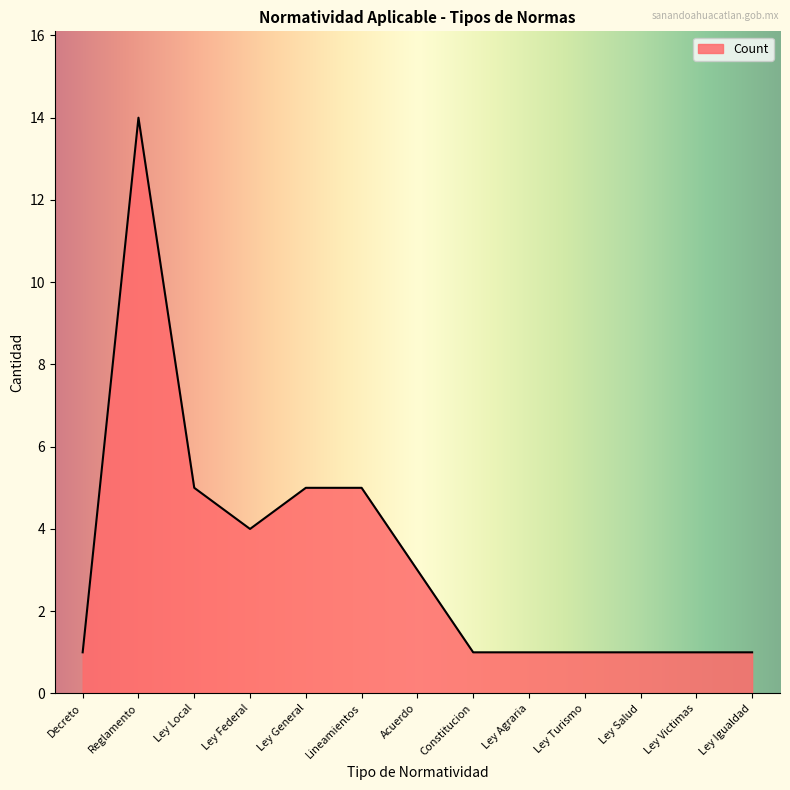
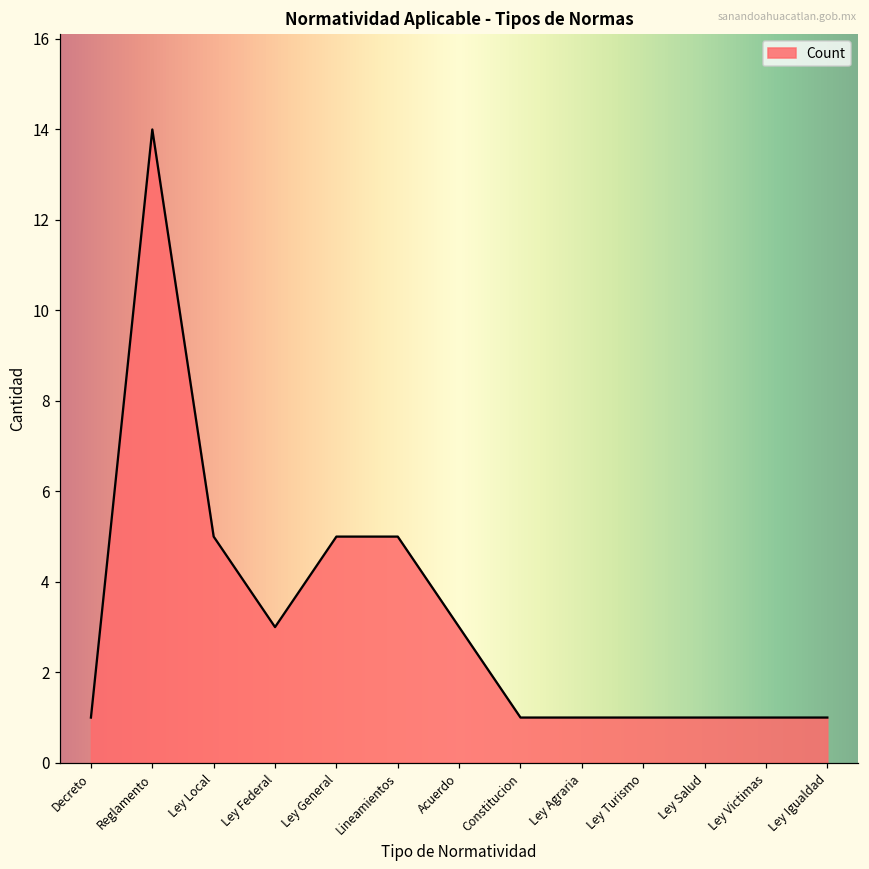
Ley Federal: 4 -> 3
